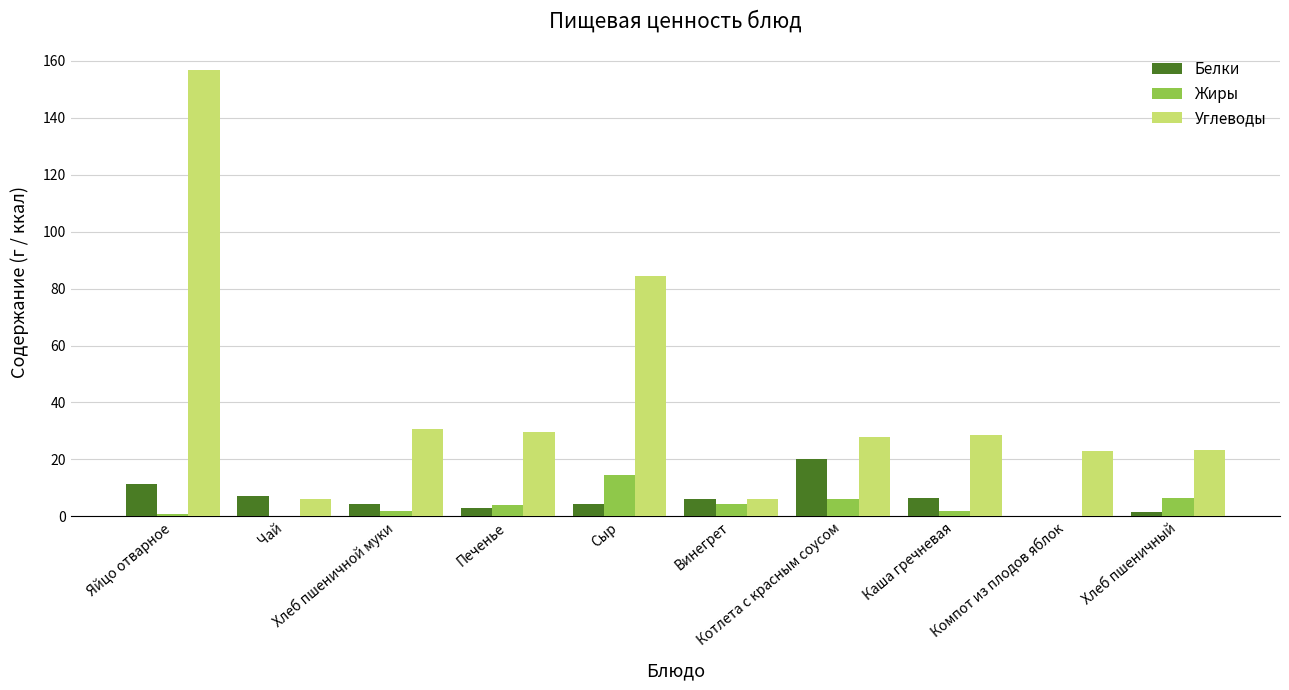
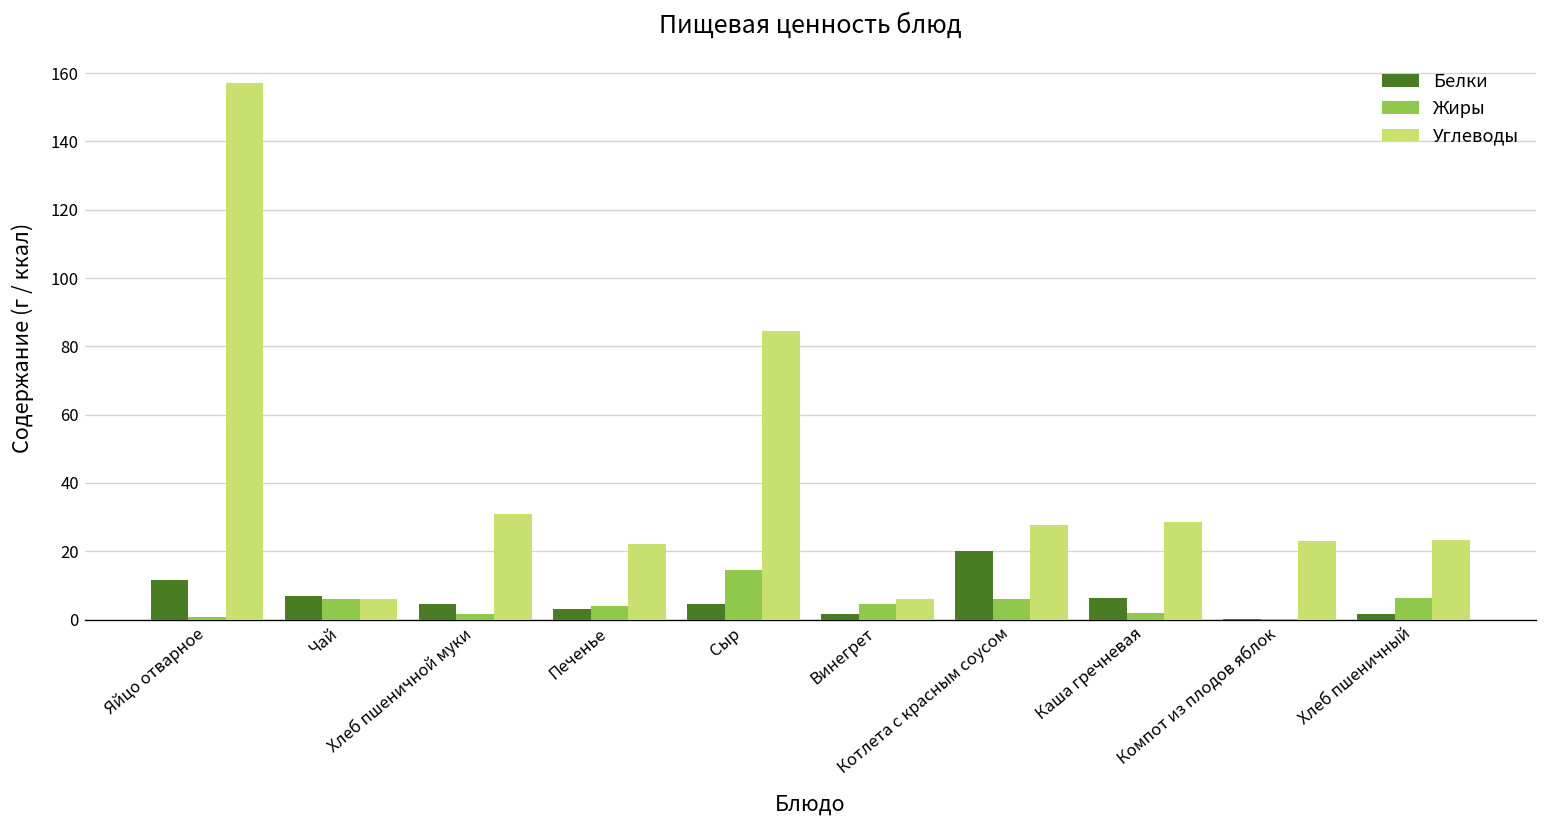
Жиры, Чай: 0 -> 6
Углеводы, Печенье: 30 -> 22
Белки, Винегрет: 6 -> 2
